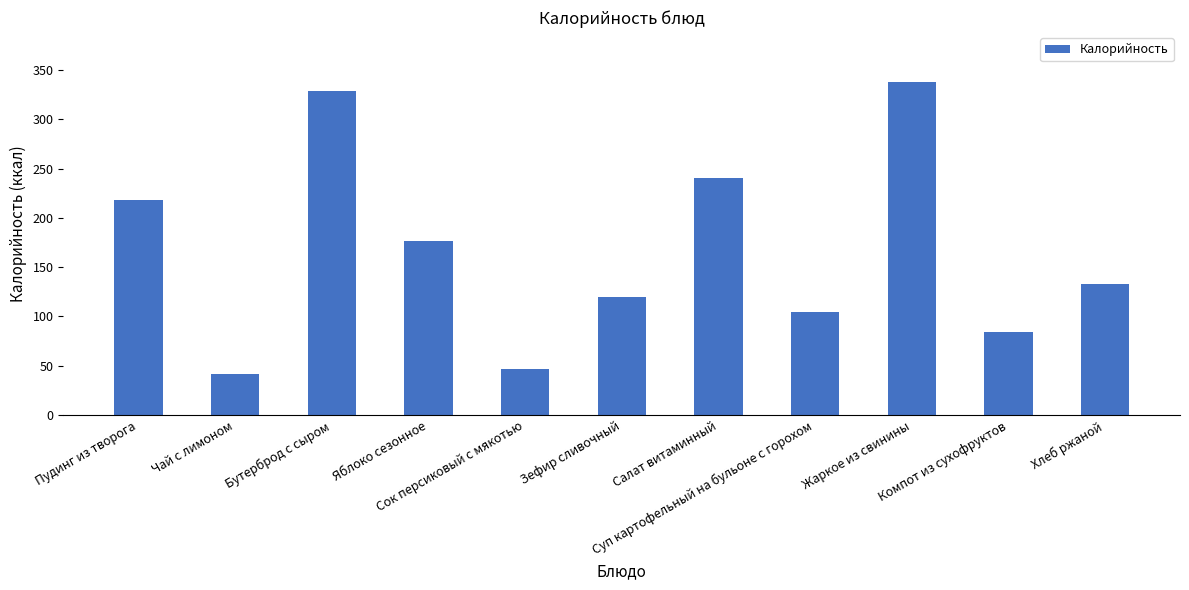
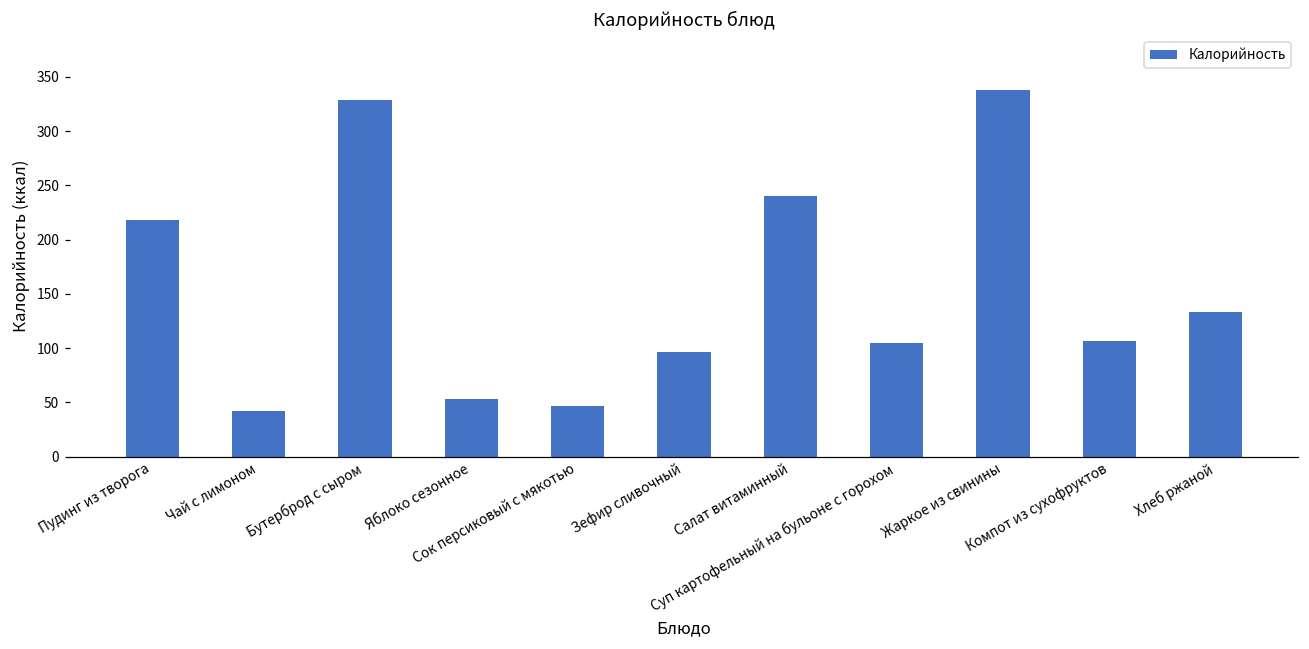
Яблоко сезонное: 180 -> 50
Зефир сливочный: 120 -> 100
Компот из сухофруктов: 80 -> 110
